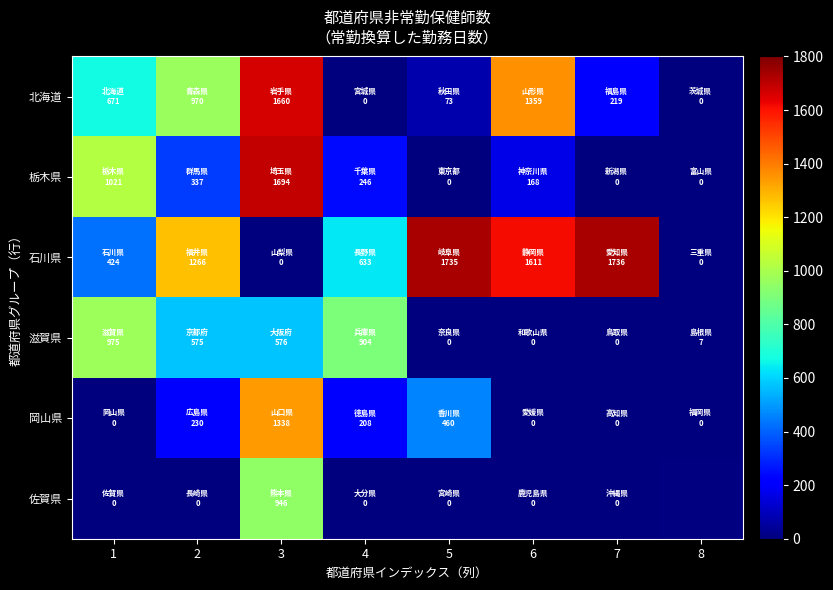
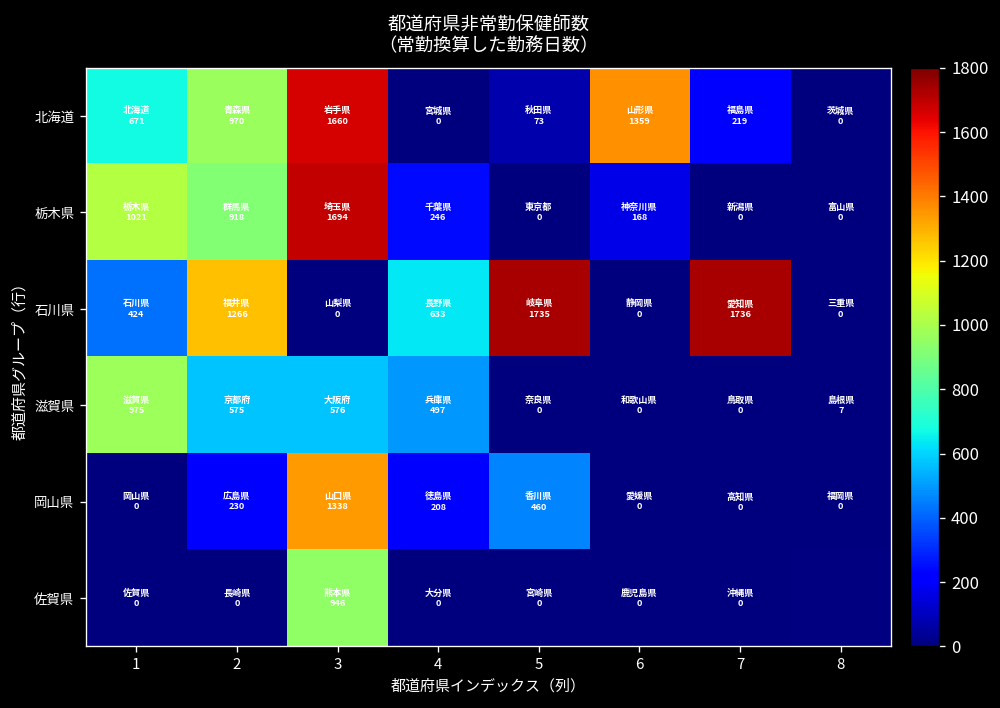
栃木県, 2: 337 -> 918
石川県, 6: 1611 -> 0
滋賀県, 4: 904 -> 497
